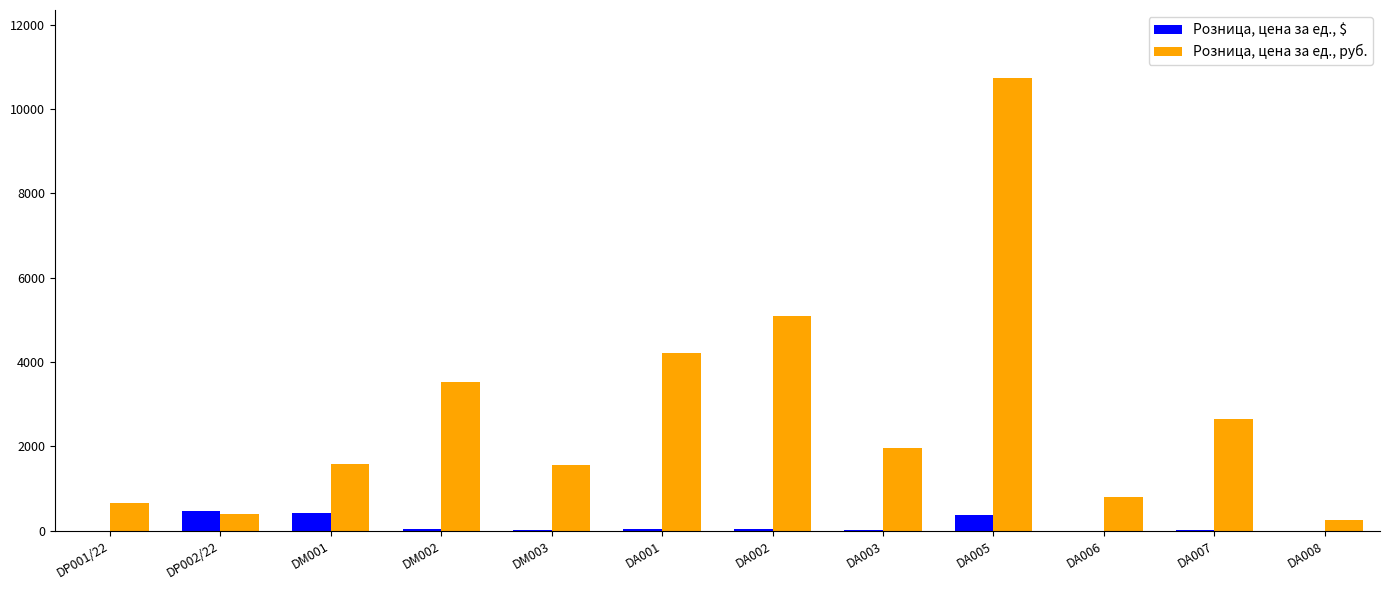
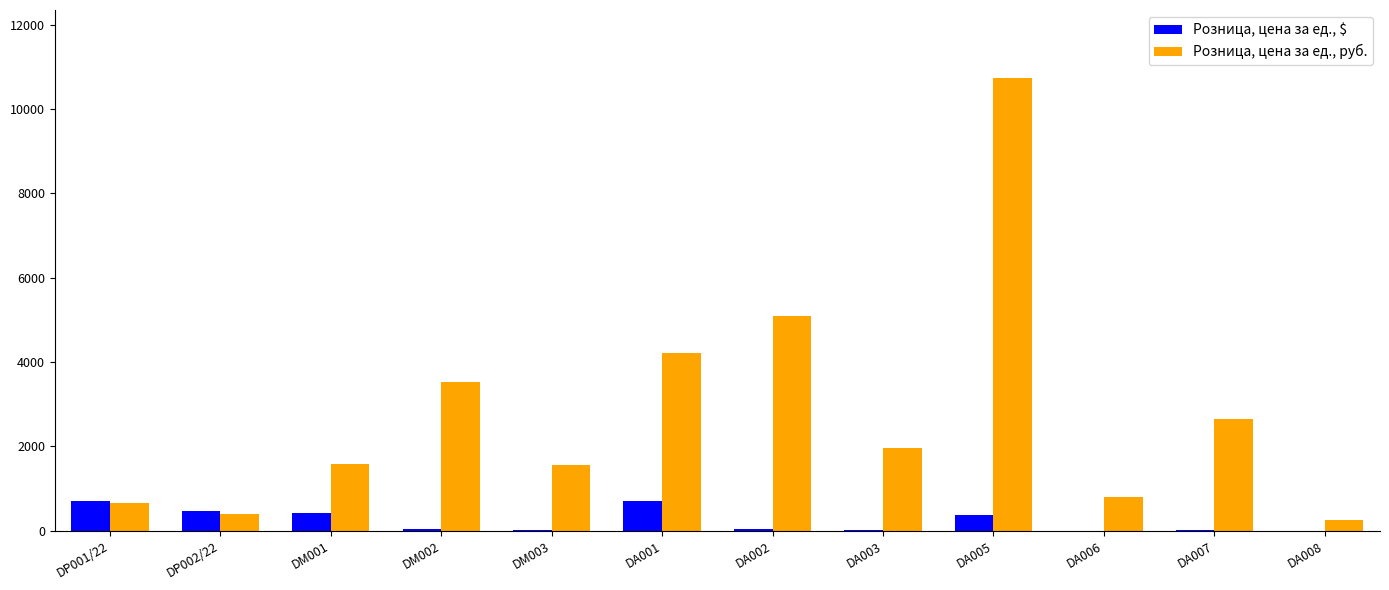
Розница, цена за ед., $, DP001/22: 0 -> 700
Розница, цена за ед., $, DA001: 0 -> 700
